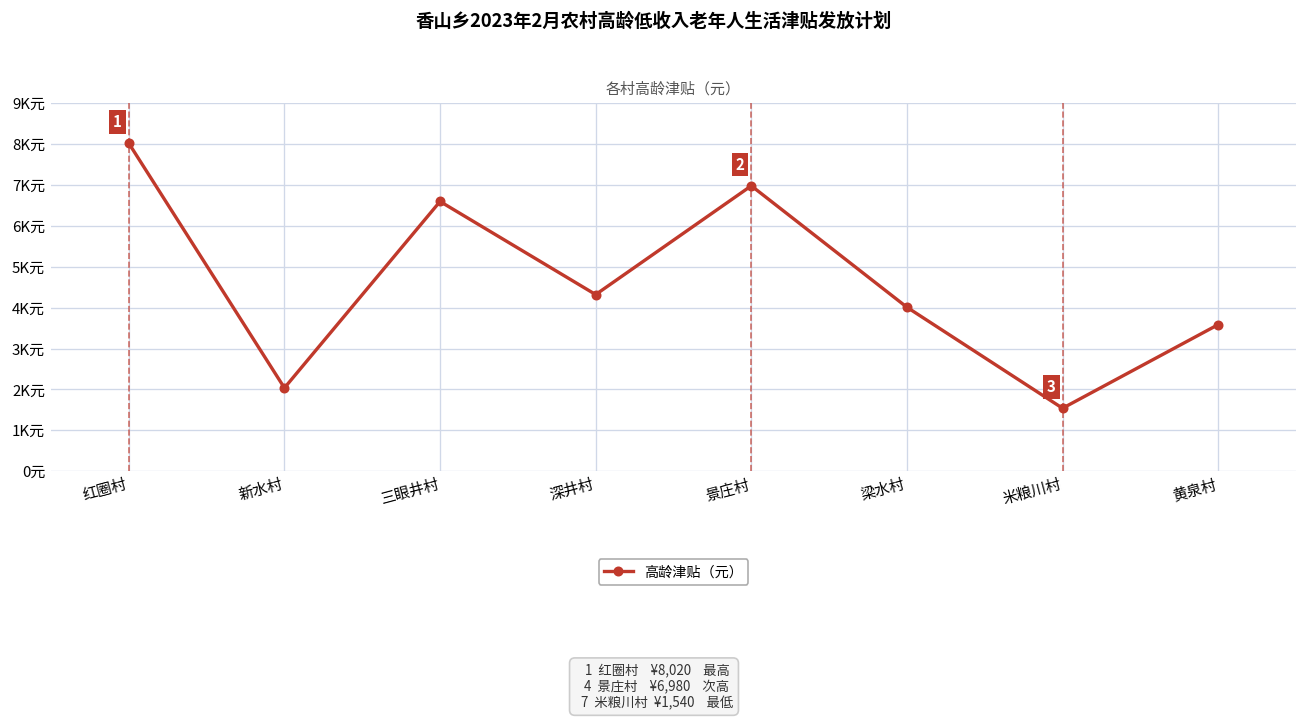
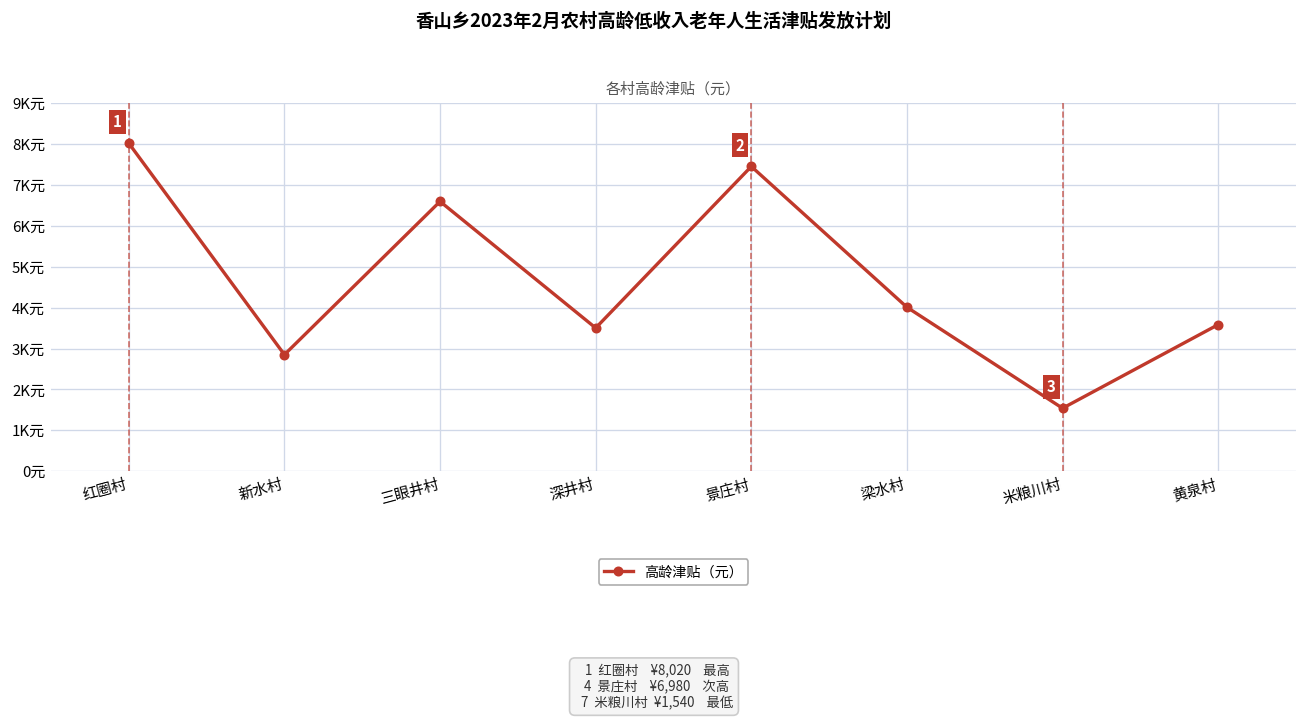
新水村: 2.0K元 -> 2.9K元
深井村: 4.3K元 -> 3.5K元
景庄村: 7.0K元 -> 7.5K元
